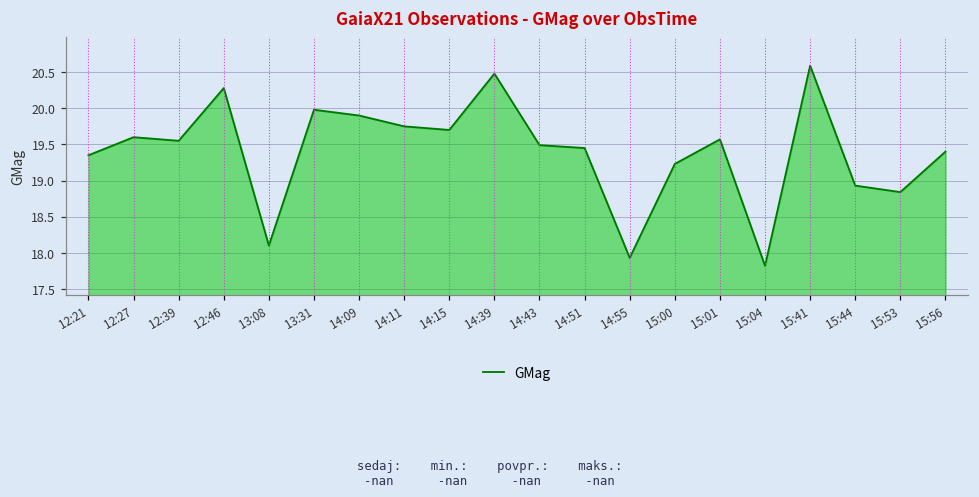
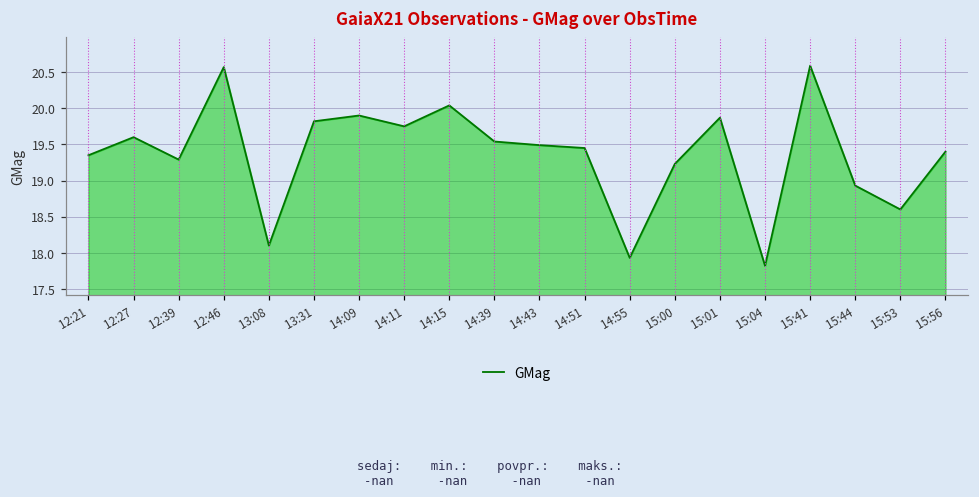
12:39: 19.6 -> 19.3
12:46: 20.3 -> 20.6
13:31: 20.0 -> 19.8
14:15: 19.7 -> 20.0
14:39: 20.5 -> 19.5
15:01: 19.6 -> 19.9
15:53: 18.8 -> 18.6
